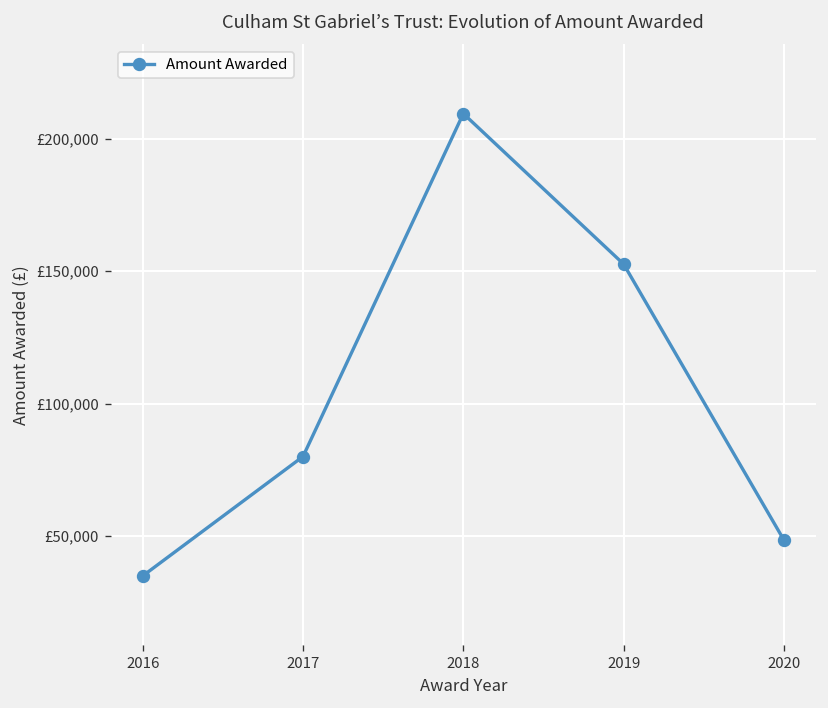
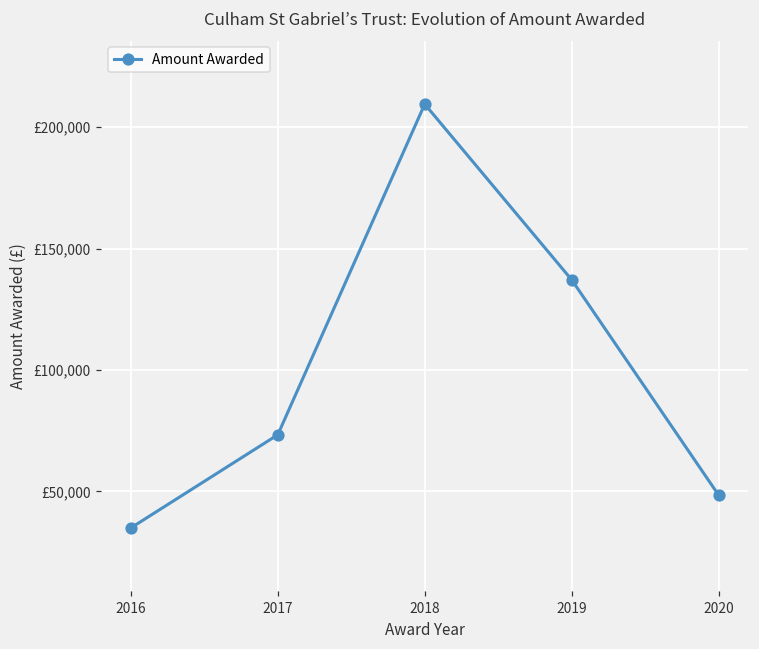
2017: £80,000 -> £73,000
2019: £153,000 -> £137,000
